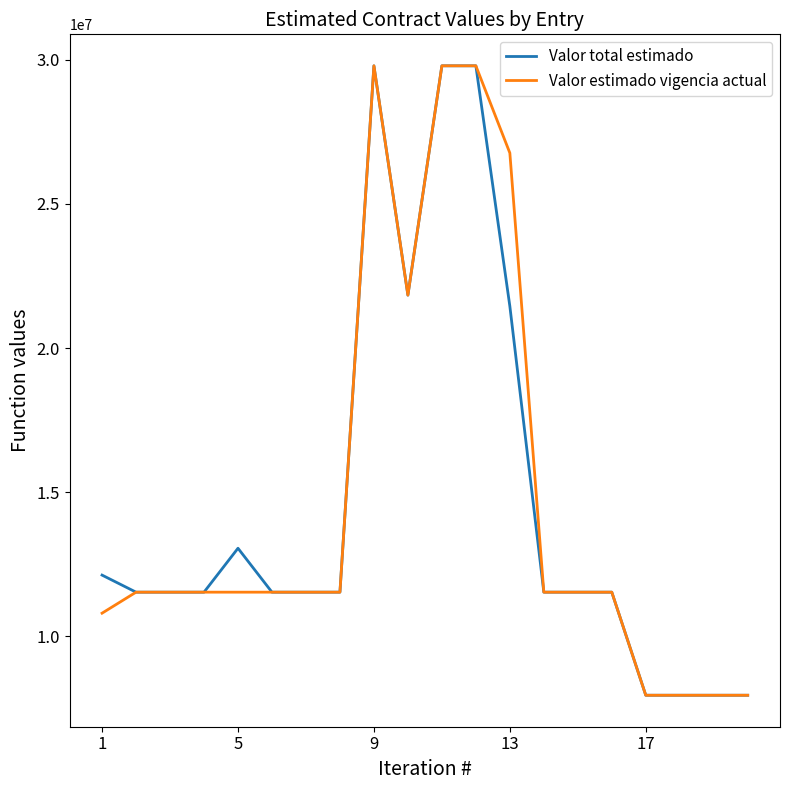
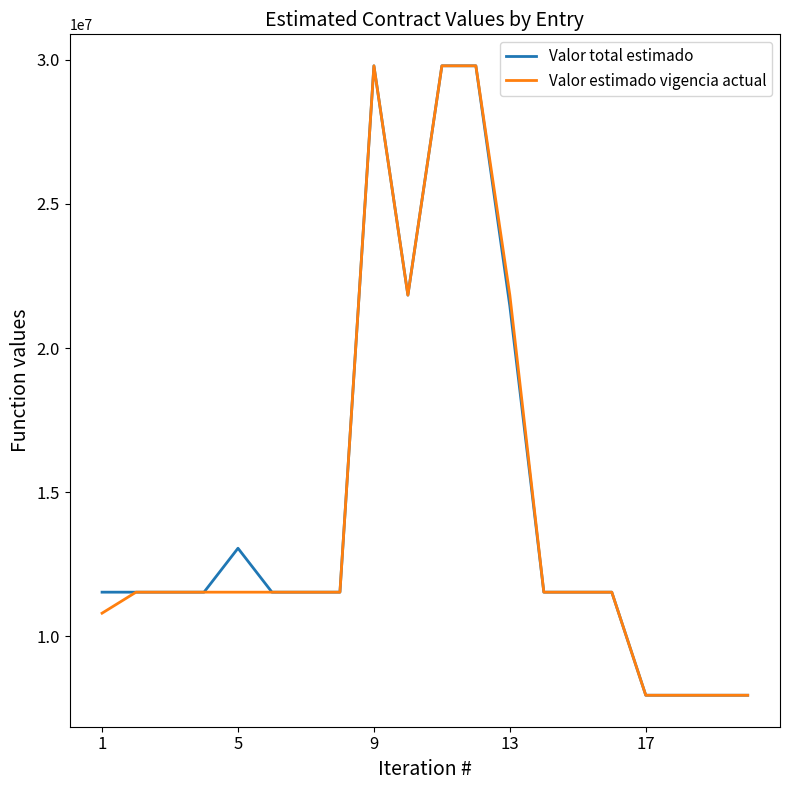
Valor total estimado, 1: 12100000 -> 11500000
Valor estimado vigencia actual, 13: 26800000 -> 21800000
